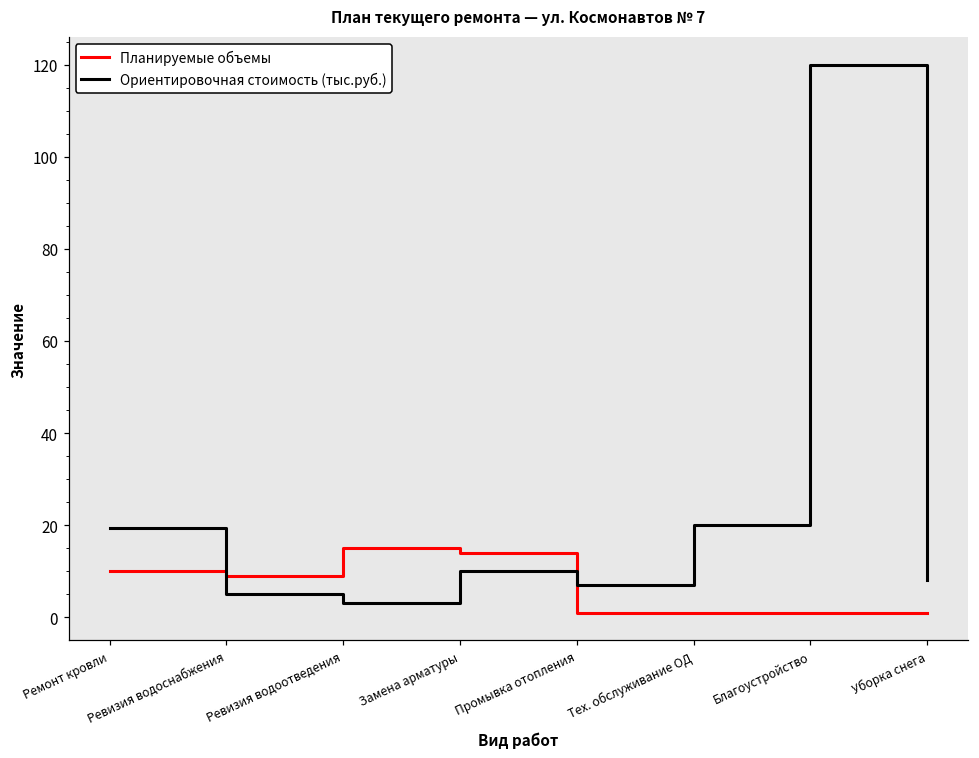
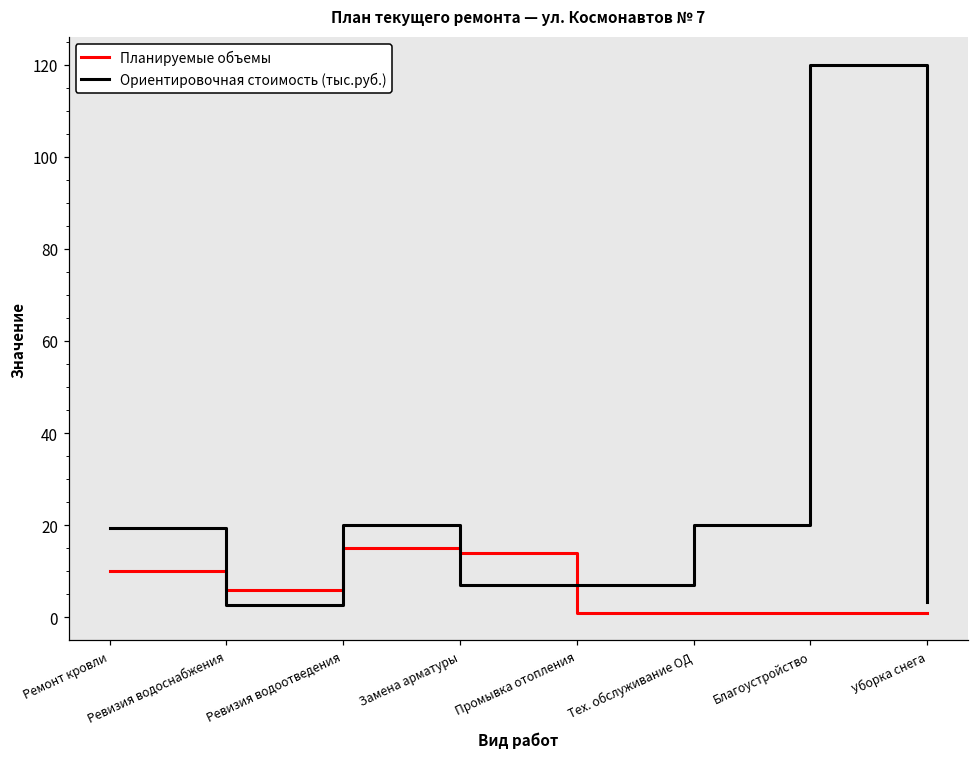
Планируемые объемы, Ревизия водоснабжения: 9 -> 6
Ориентировочная стоимость (тыс.руб.), Ревизия водоснабжения: 5 -> 3
Ориентировочная стоимость (тыс.руб.), Ревизия водоотведения: 3 -> 20
Ориентировочная стоимость (тыс.руб.), Замена арматуры: 10 -> 7
Ориентировочная стоимость (тыс.руб.), Уборка снега: 8 -> 3
